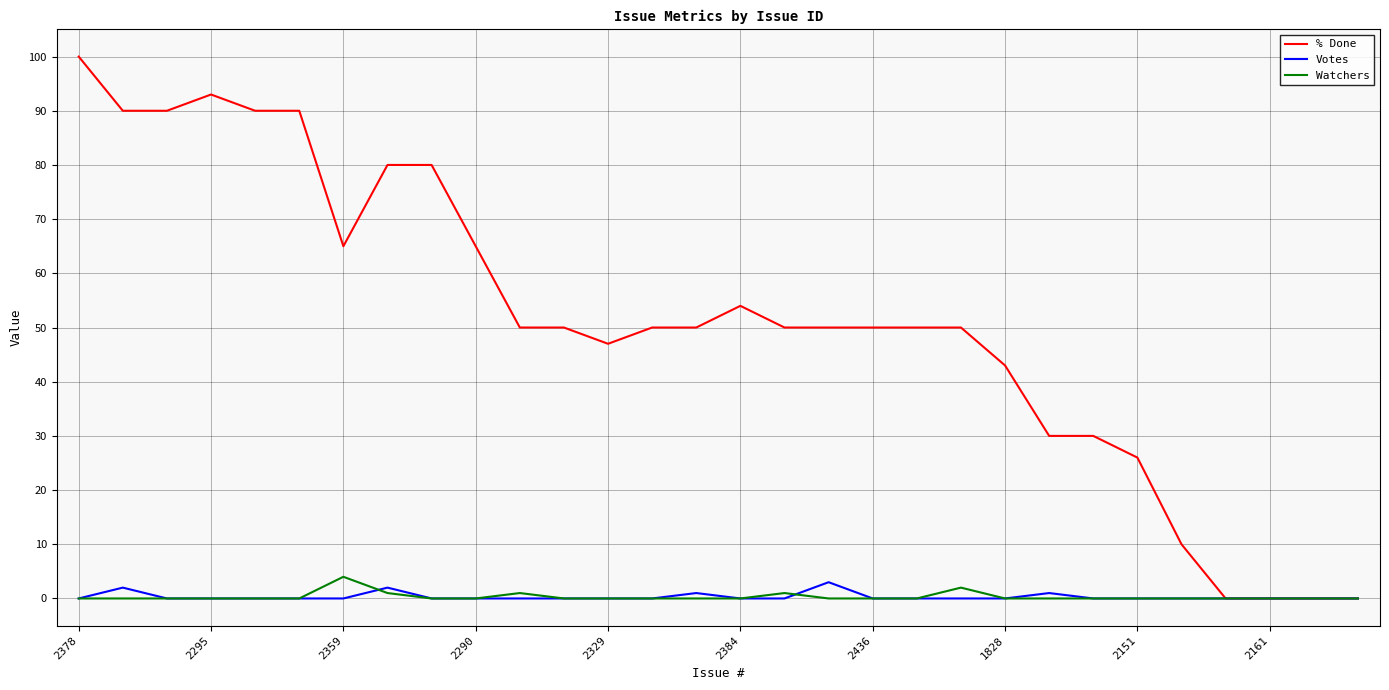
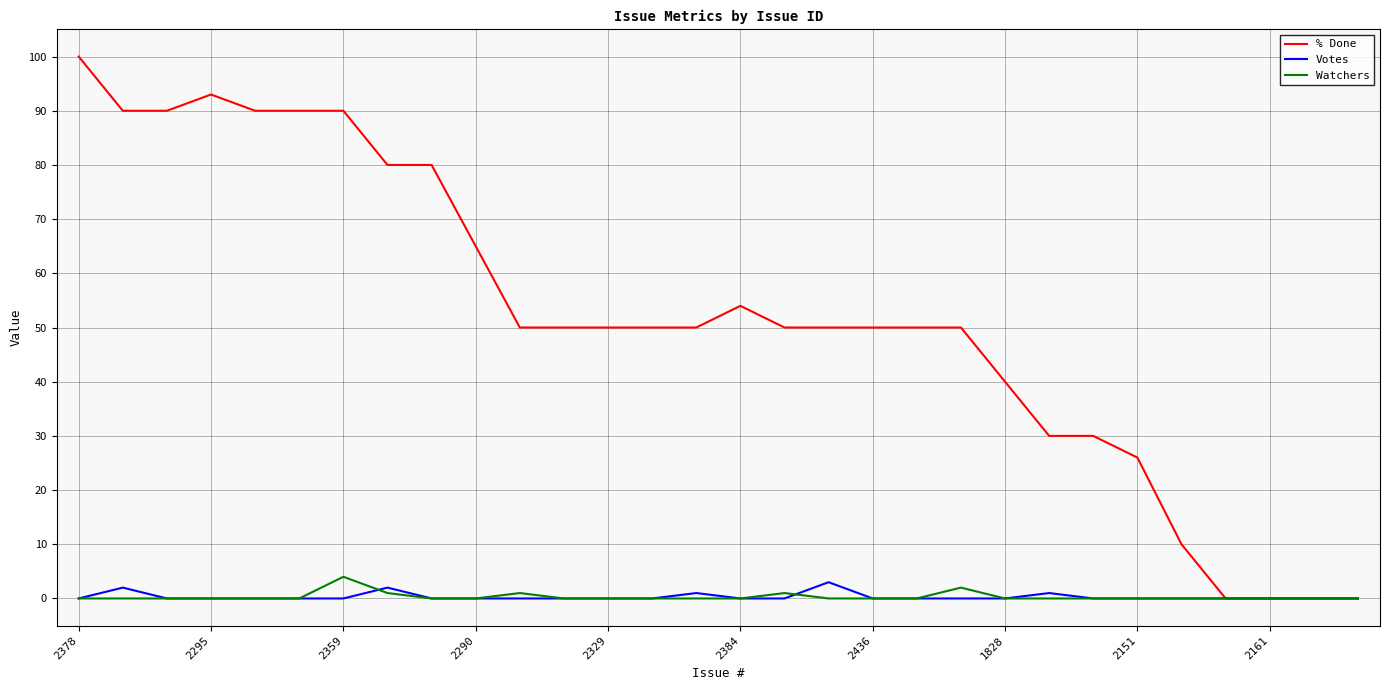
% Done, 2359: 65 -> 90
% Done, 2329: 47 -> 50
% Done, 1828: 43 -> 40
